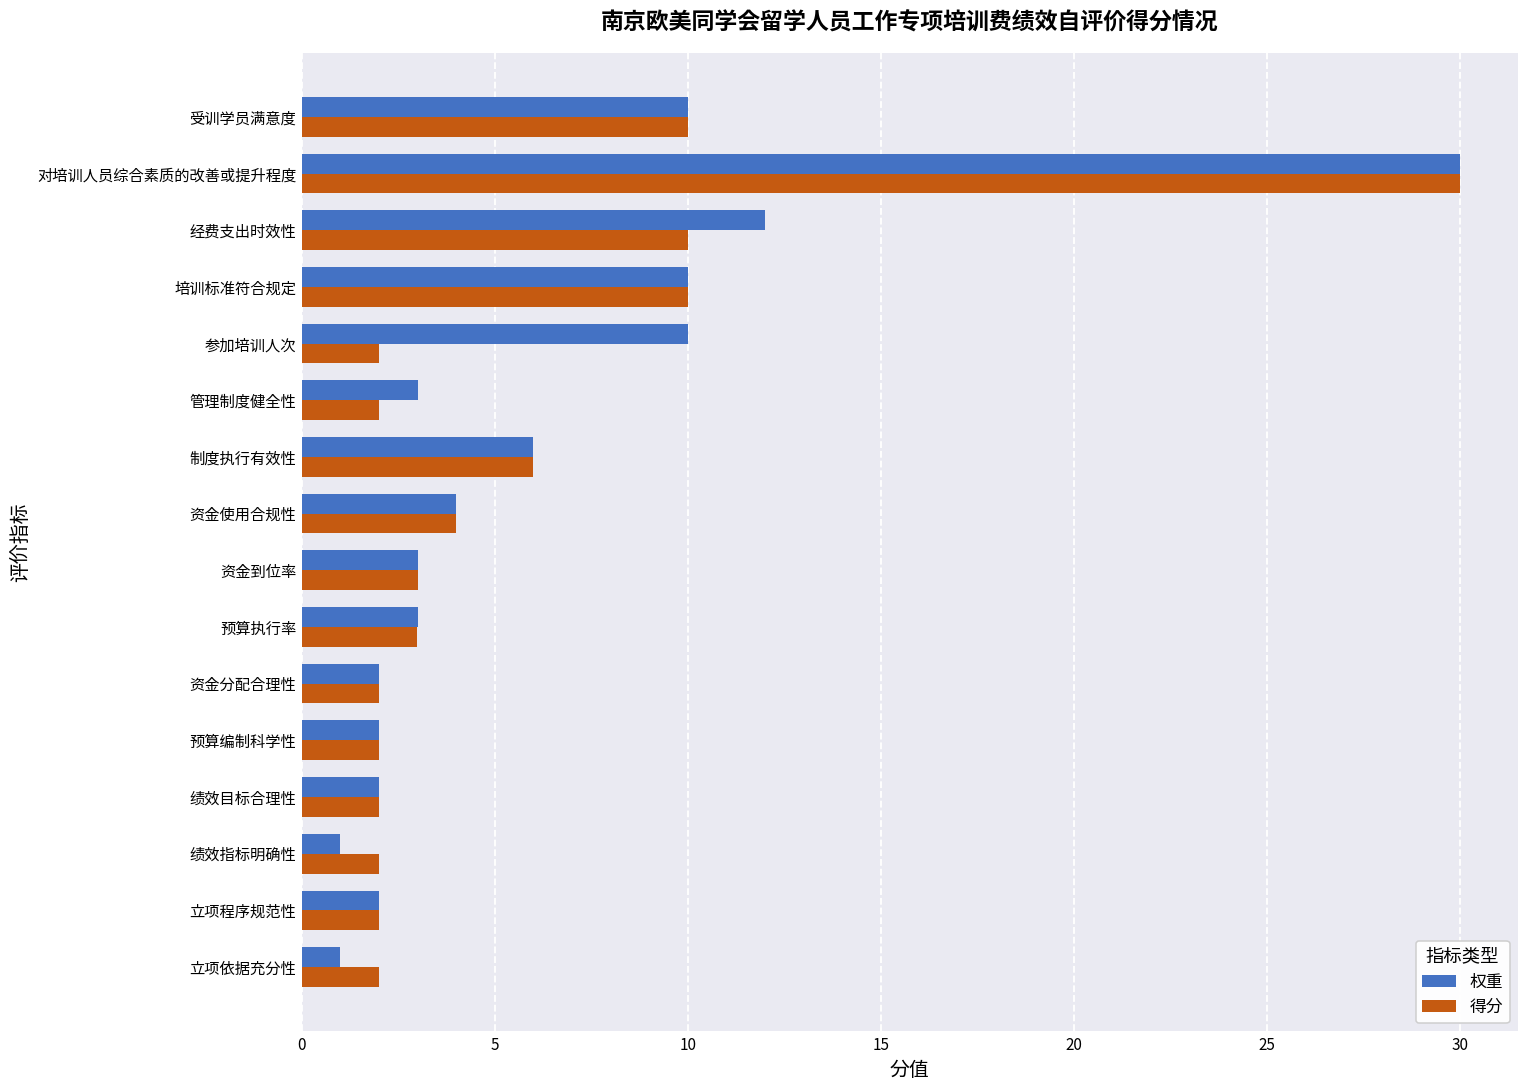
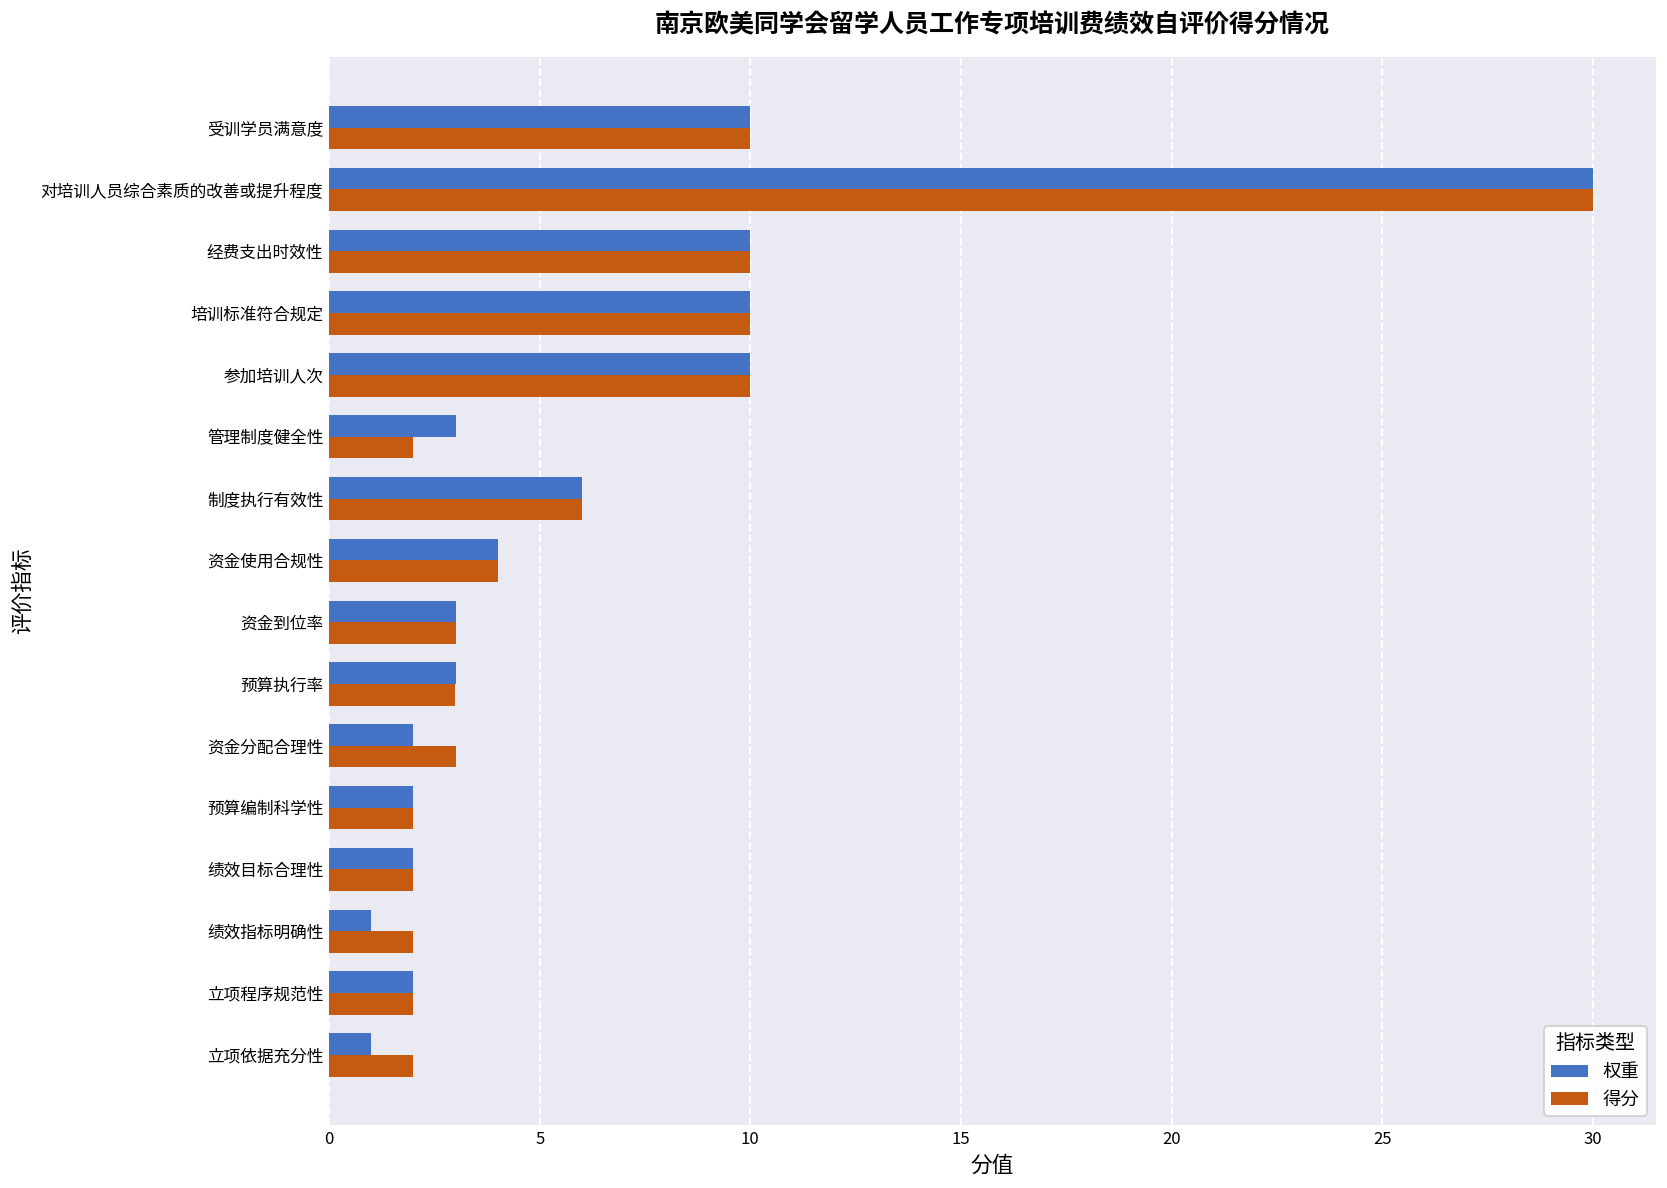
权重, 经费支出时效性: 12 -> 10
得分, 参加培训人次: 2 -> 10
得分, 资金分配合理性: 2 -> 3
